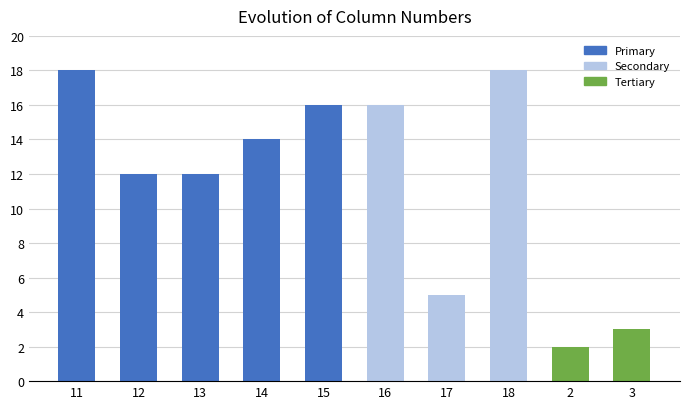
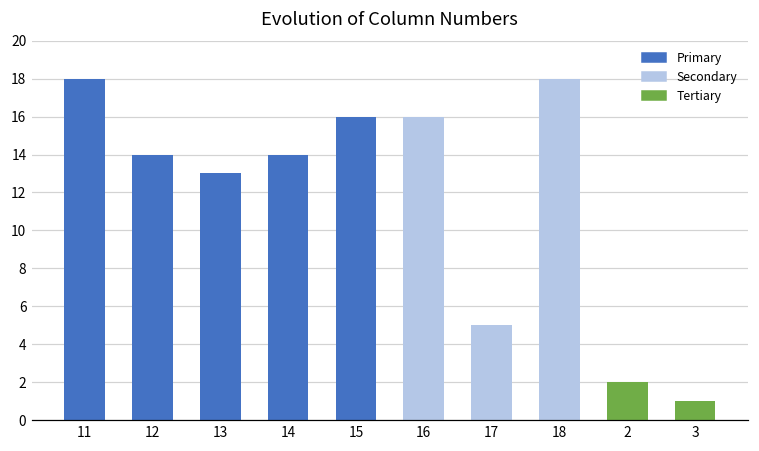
12: 12 -> 14
13: 12 -> 13
3: 3 -> 1
